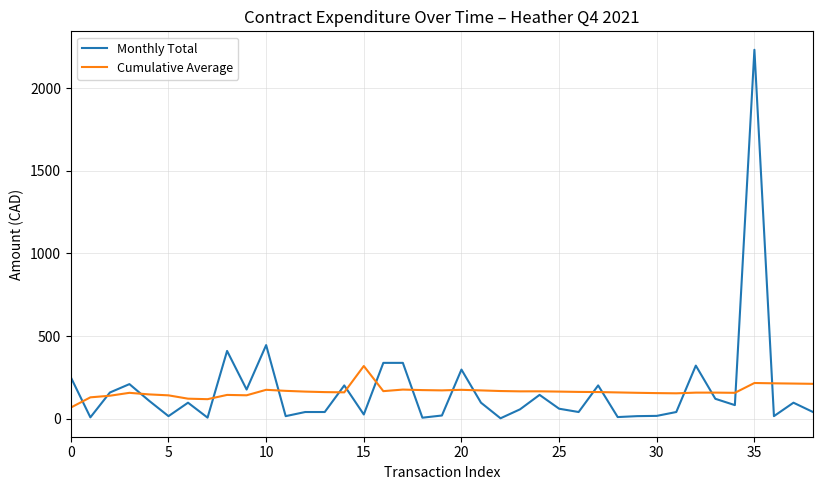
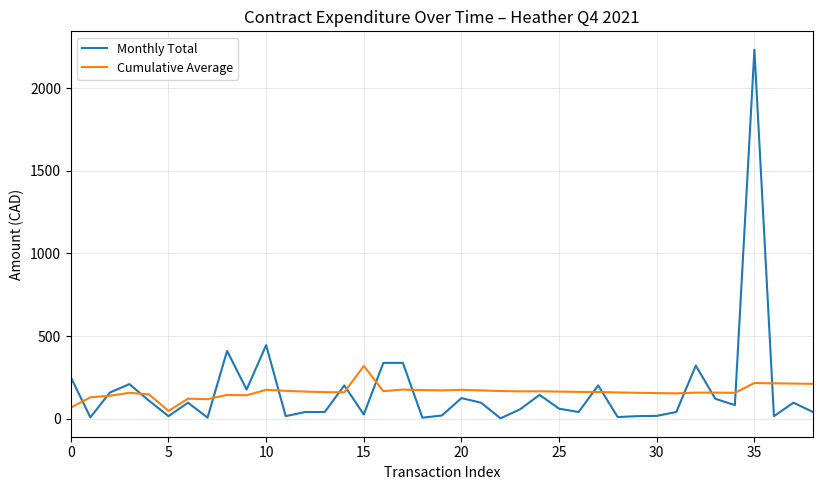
Cumulative Average, 5: 140 -> 50
Monthly Total, 20: 300 -> 120
